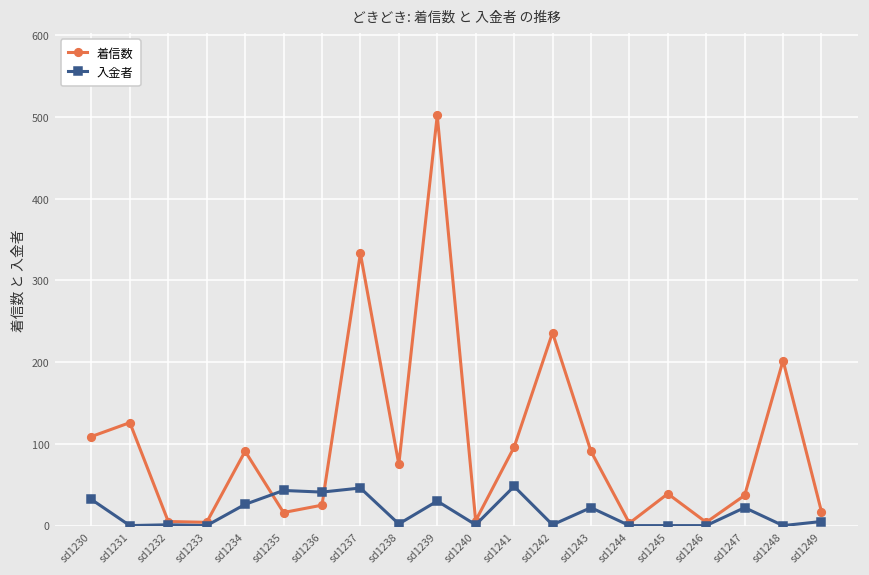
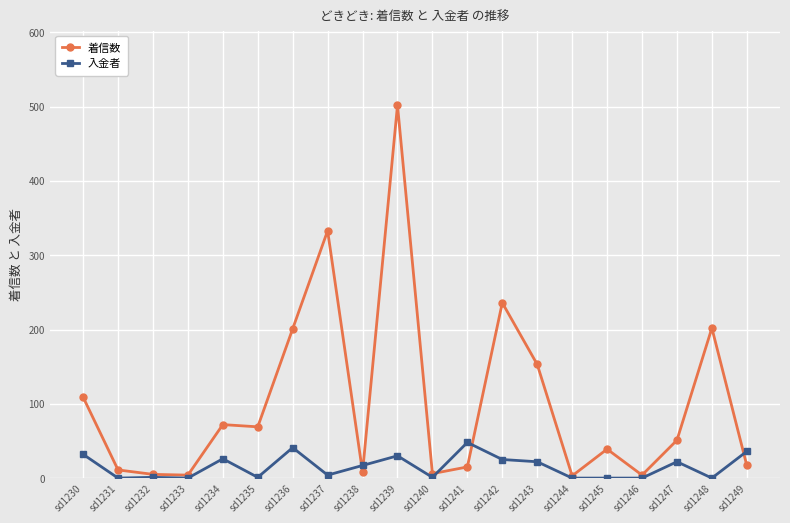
着信数, sd1231: 130 -> 10
着信数, sd1234: 90 -> 70
着信数, sd1235: 20 -> 70
入金者, sd1235: 40 -> 0
着信数, sd1236: 30 -> 200
入金者, sd1237: 50 -> 0
着信数, sd1238: 80 -> 10
入金者, sd1238: 0 -> 20
着信数, sd1241: 100 -> 20
入金者, sd1242: 0 -> 30
着信数, sd1243: 90 -> 150
着信数, sd1247: 40 -> 50
入金者, sd1249: 10 -> 40
